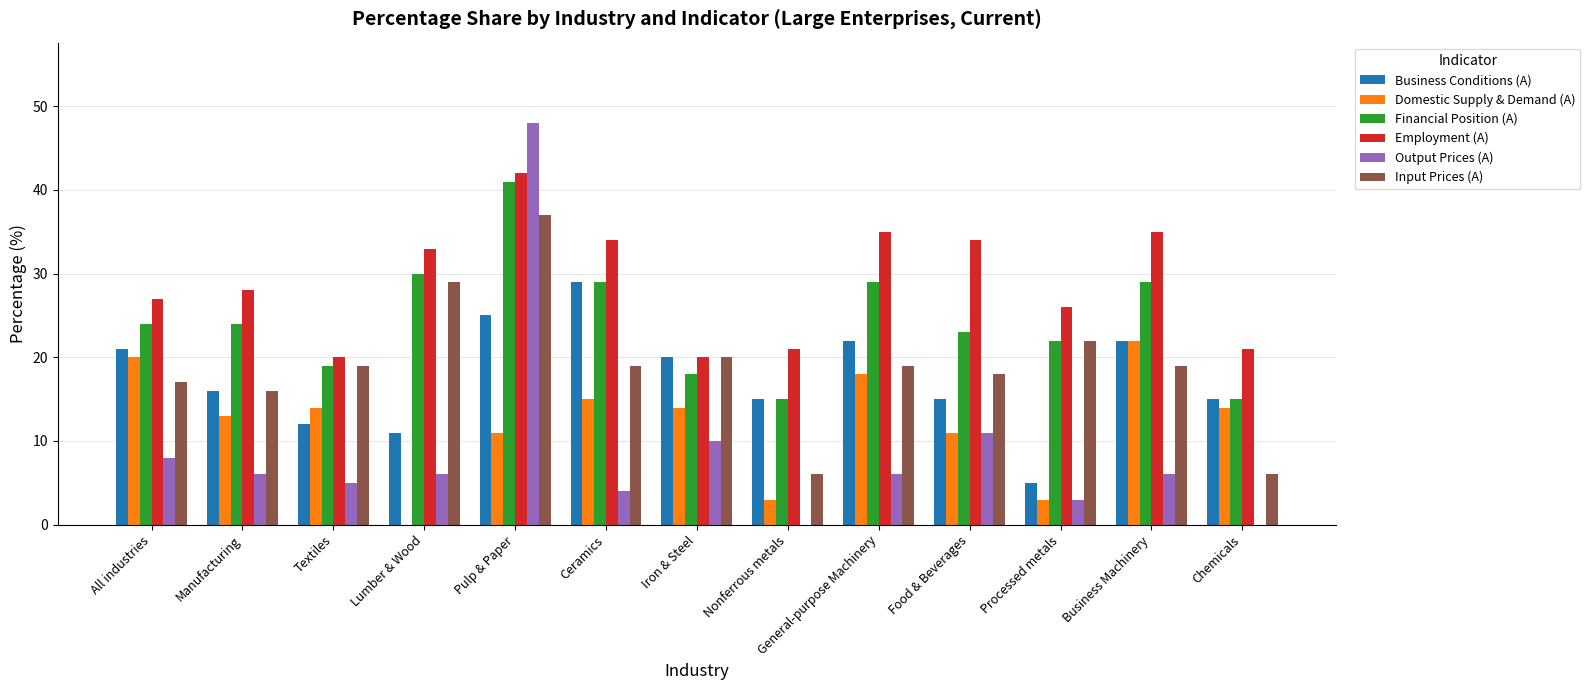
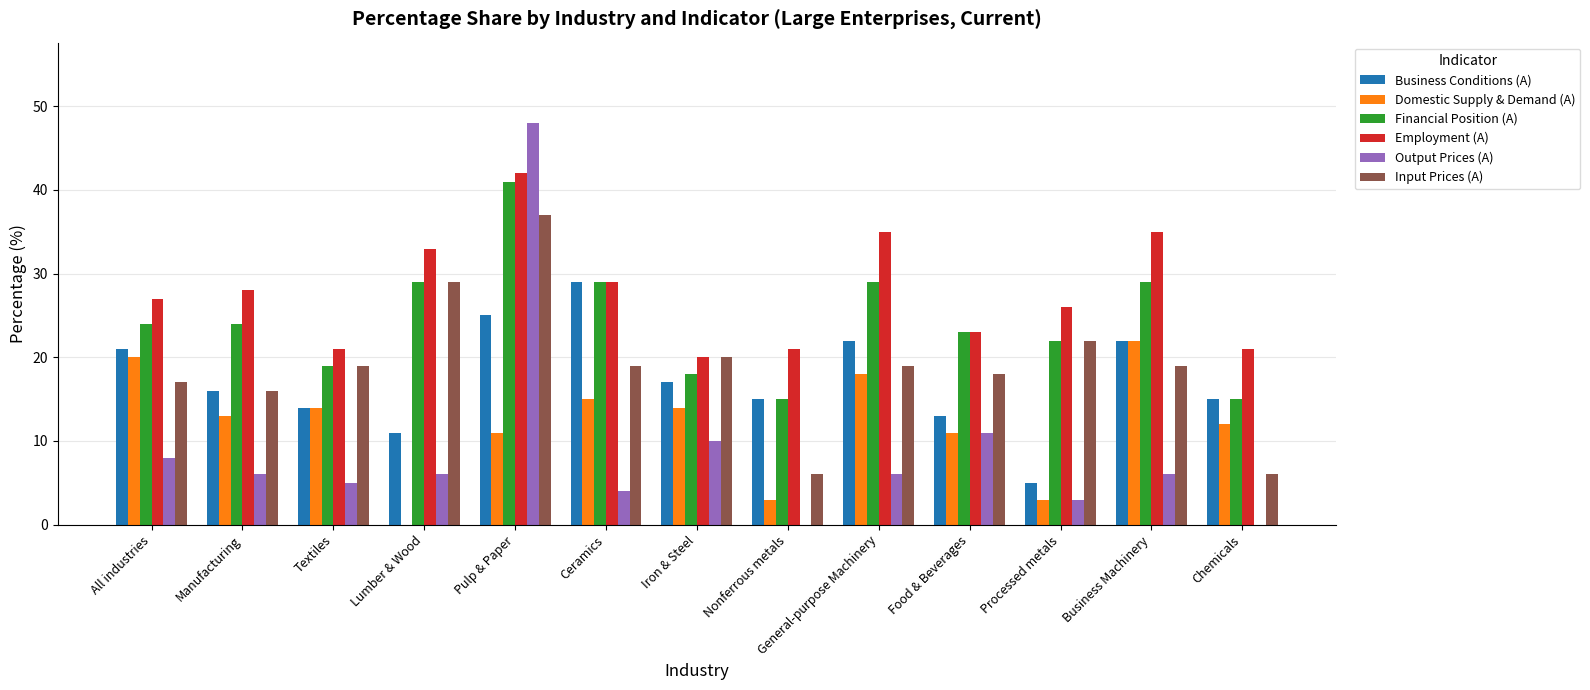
Business Conditions (A), Textiles: 12 -> 14
Employment (A), Textiles: 20 -> 21
Financial Position (A), Lumber & Wood: 30 -> 29
Employment (A), Ceramics: 34 -> 29
Business Conditions (A), Iron & Steel: 20 -> 17
Business Conditions (A), Food & Beverages: 15 -> 13
Employment (A), Food & Beverages: 34 -> 23
Domestic Supply & Demand (A), Chemicals: 14 -> 12
